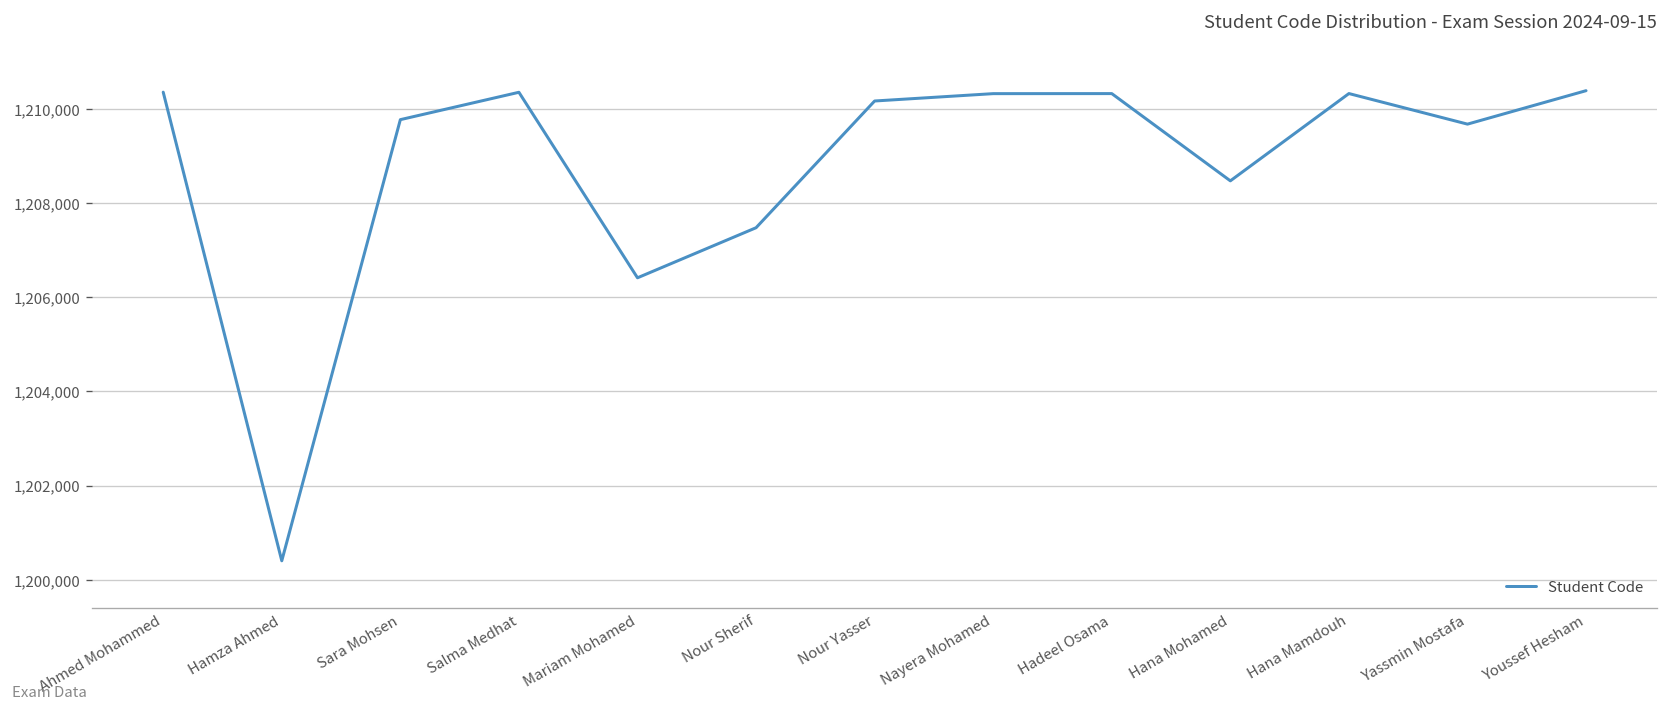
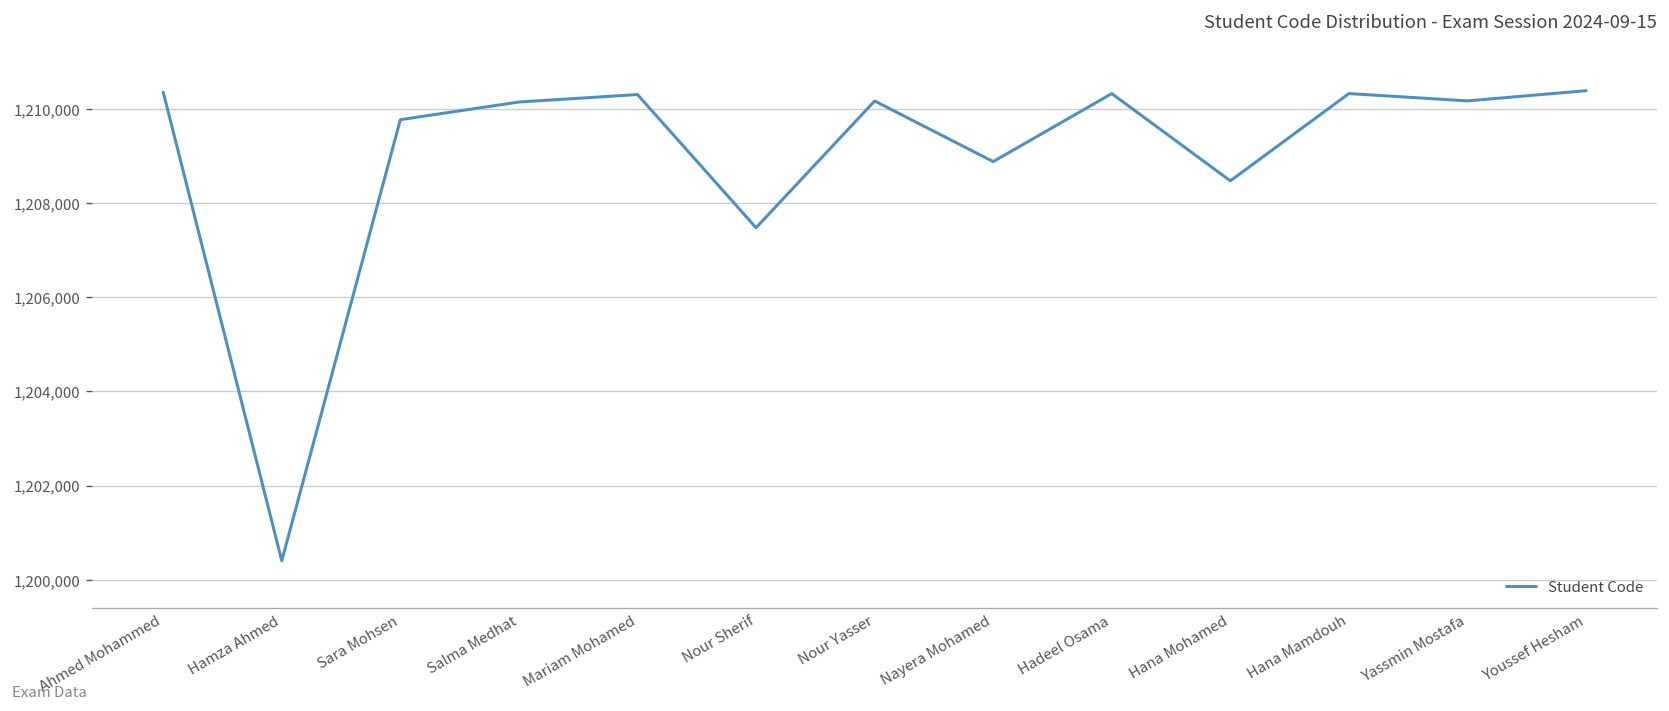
Salma Medhat: 1,210,400 -> 1,210,100
Mariam Mohamed: 1,206,400 -> 1,210,300
Nayera Mohamed: 1,210,300 -> 1,208,900
Yassmin Mostafa: 1,209,700 -> 1,210,200
